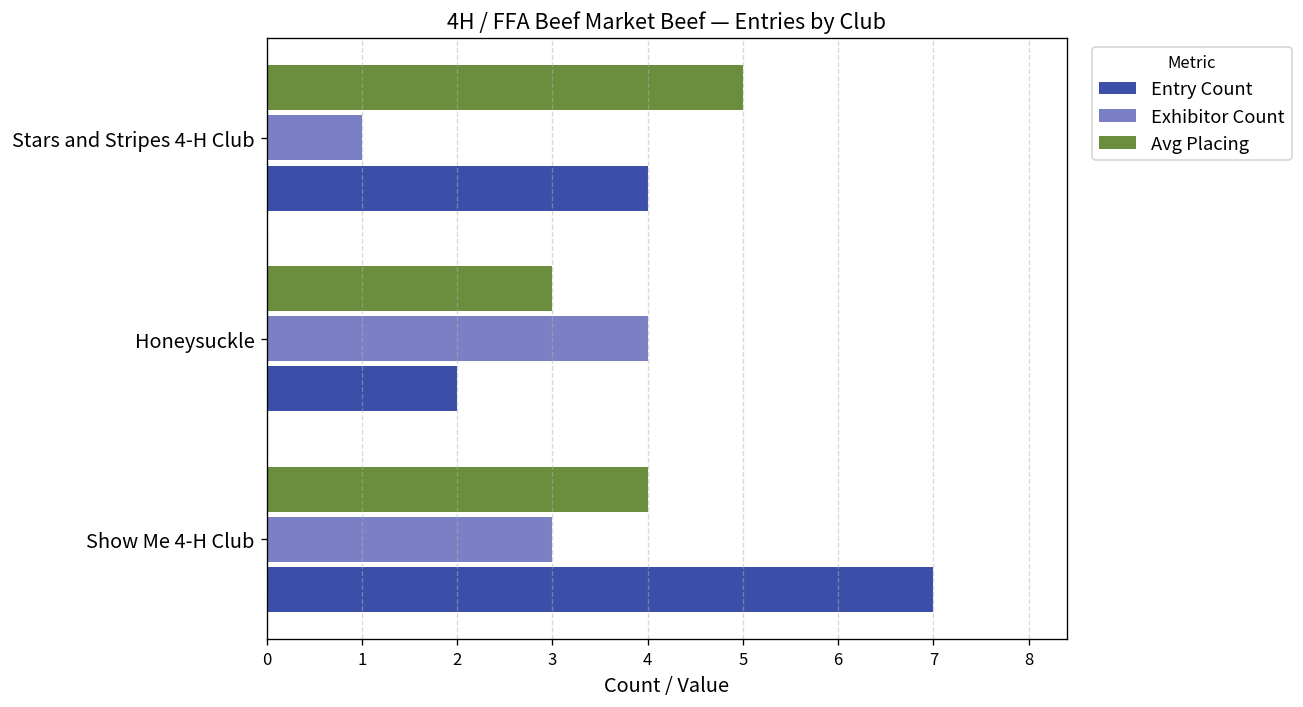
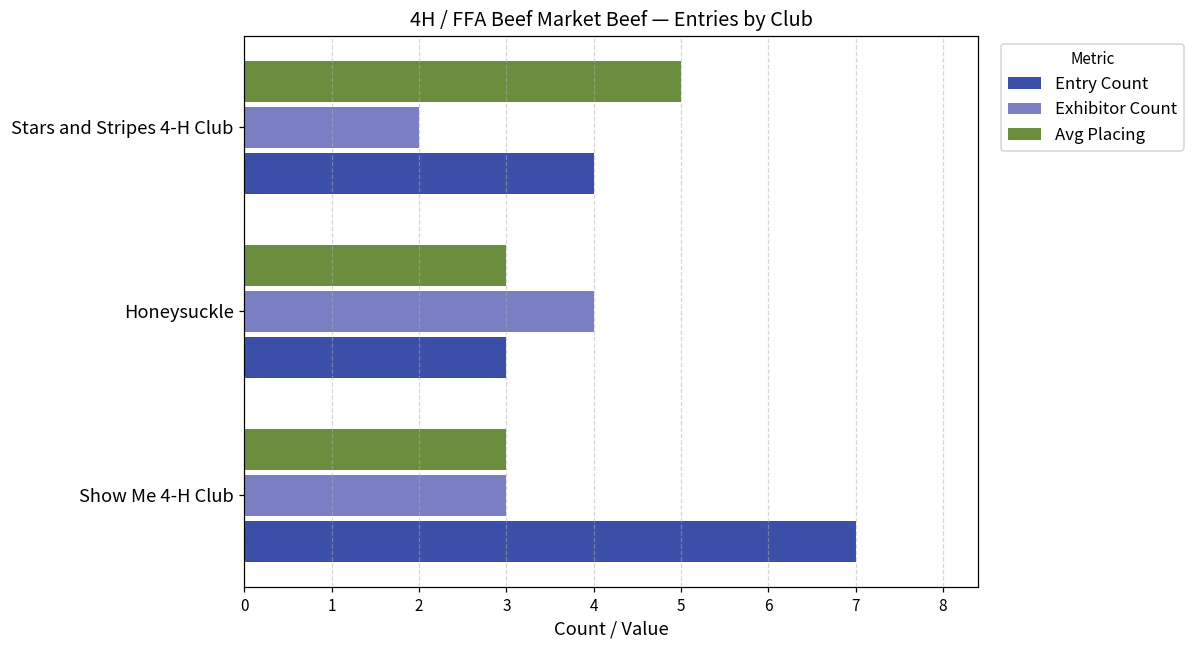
Exhibitor Count, Stars and Stripes 4-H Club: 1 -> 2
Entry Count, Honeysuckle: 2 -> 3
Avg Placing, Show Me 4-H Club: 4 -> 3
